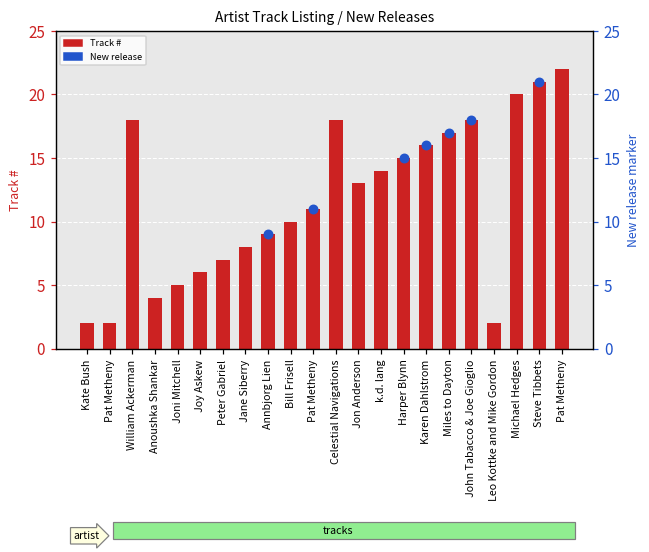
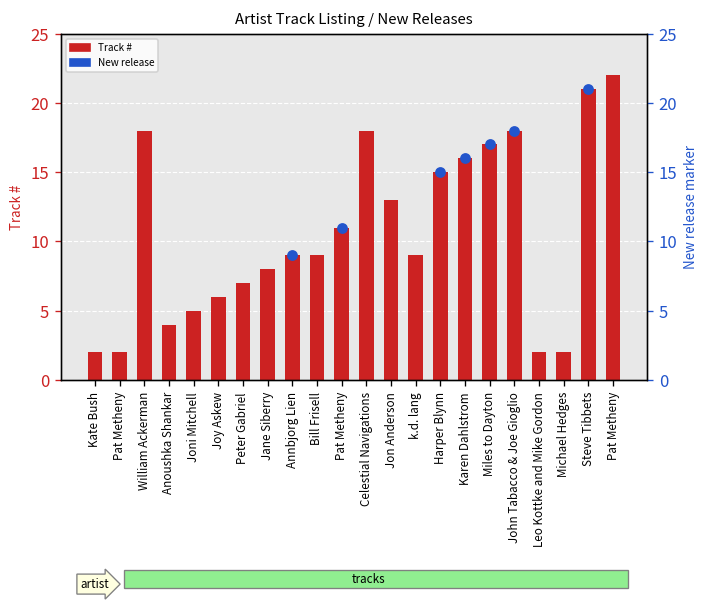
Track #, Bill Frisell: 10 -> 9
Track #, k.d. lang: 14 -> 9
Track #, Michael Hedges: 20 -> 2
